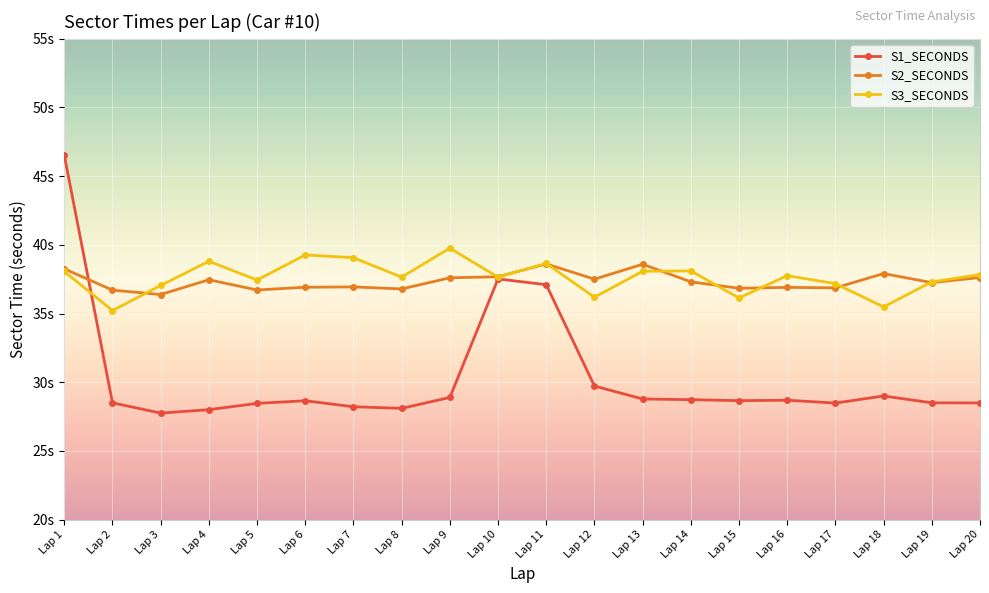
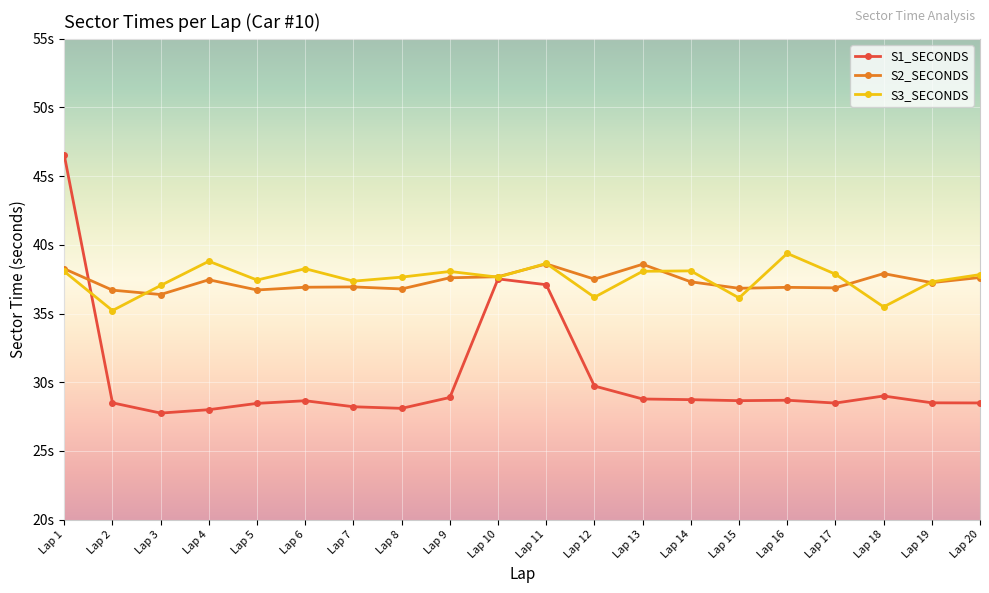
S3_SECONDS, Lap 6: 39.3s -> 38.3s
S3_SECONDS, Lap 7: 39.1s -> 37.4s
S3_SECONDS, Lap 9: 39.8s -> 38.1s
S3_SECONDS, Lap 16: 37.8s -> 39.4s
S3_SECONDS, Lap 17: 37.2s -> 37.9s
